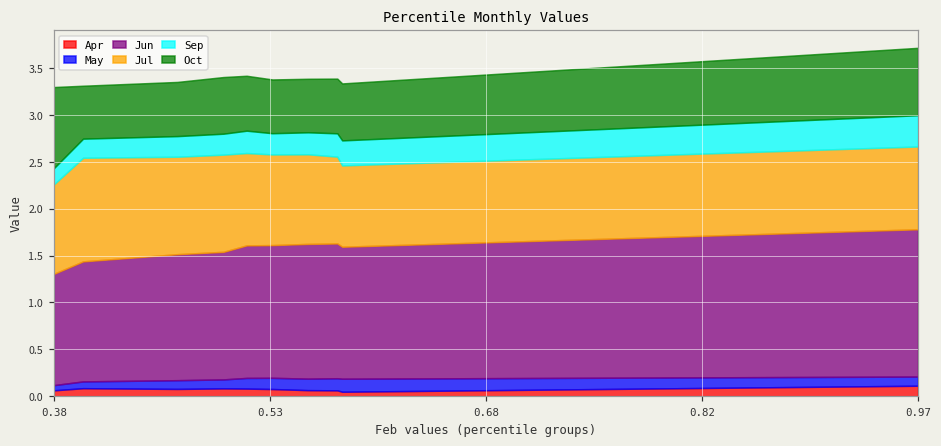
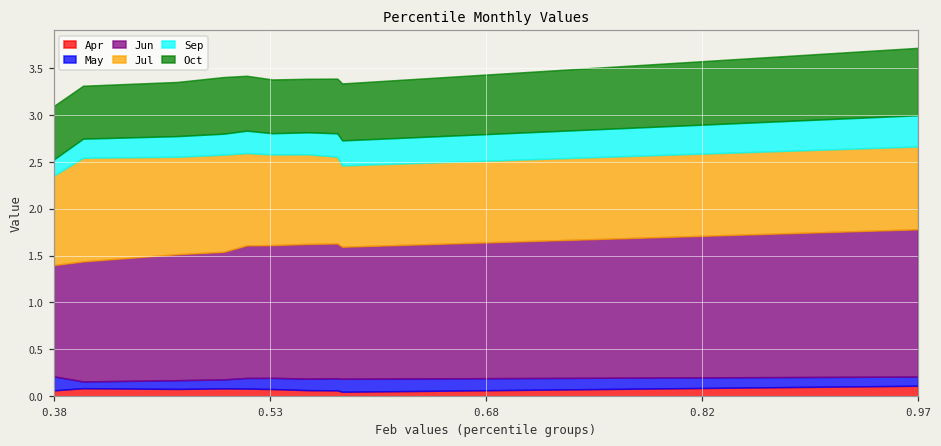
May, 0.38: 0.06 -> 0.15
Oct, 0.38: 0.9 -> 0.6
